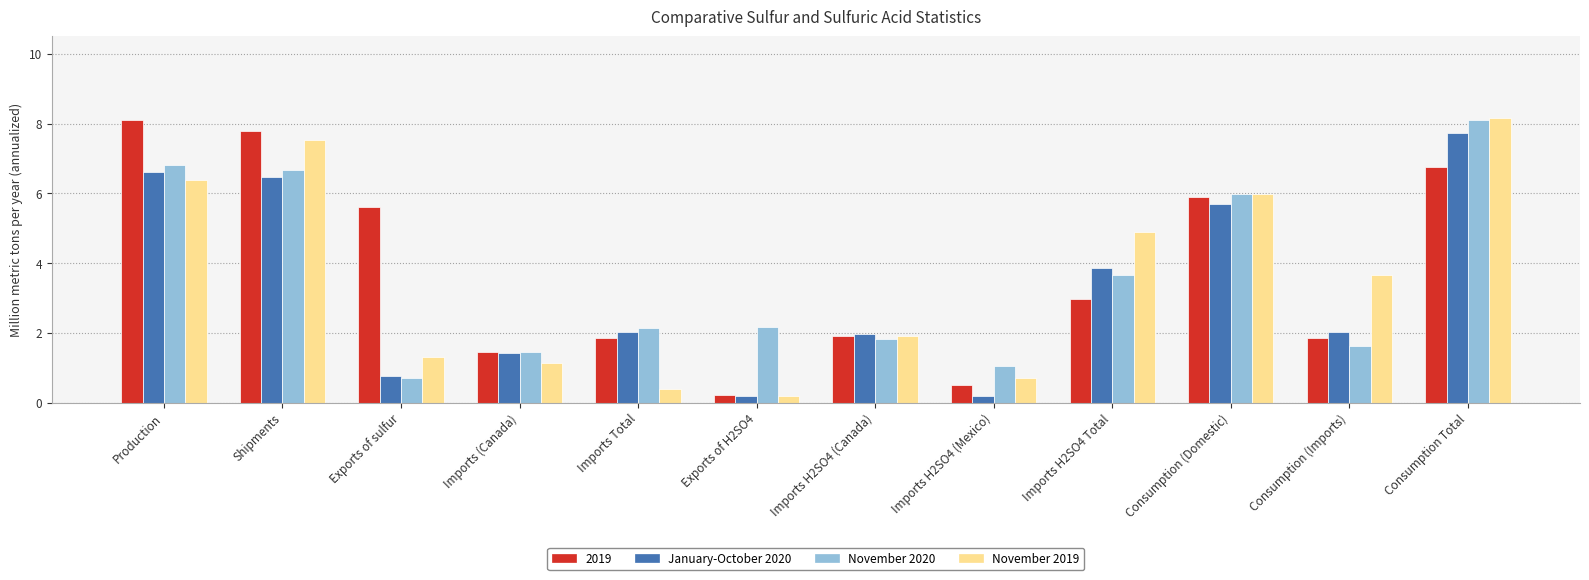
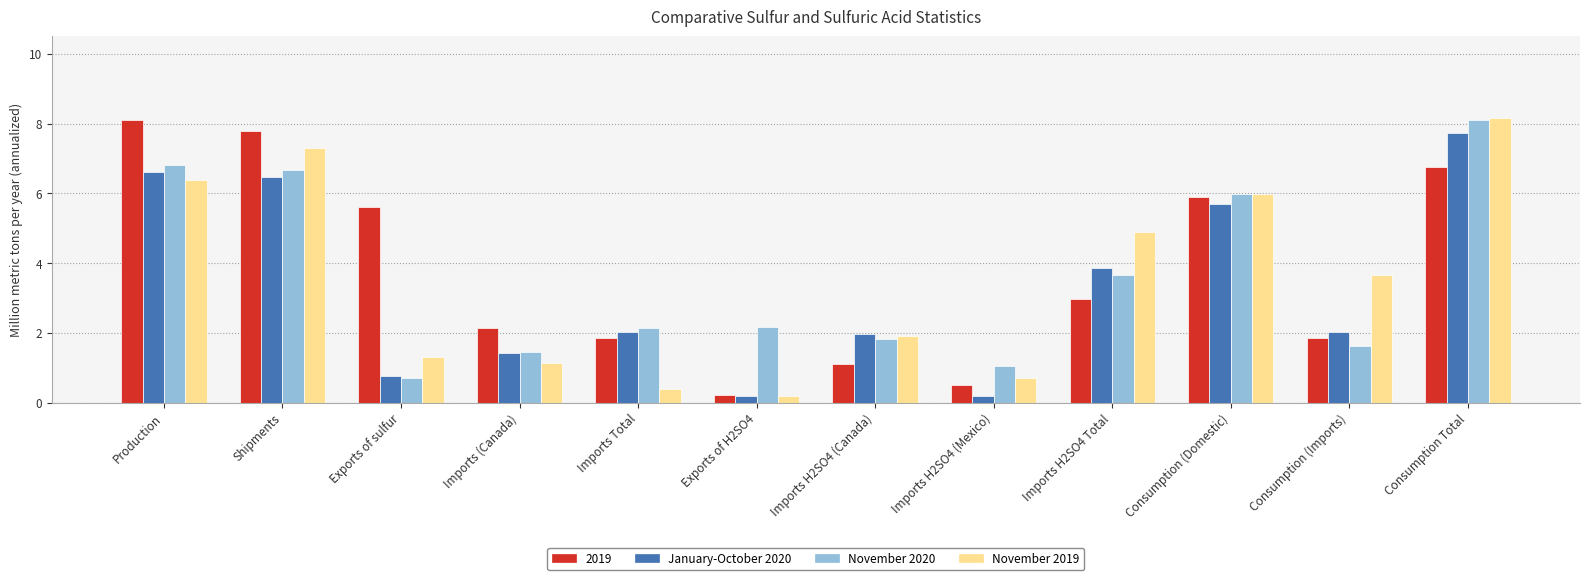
November 2019, Shipments: 7.5 -> 7.3
2019, Imports (Canada): 1.5 -> 2.1
2019, Imports H2SO4 (Canada): 1.9 -> 1.1
